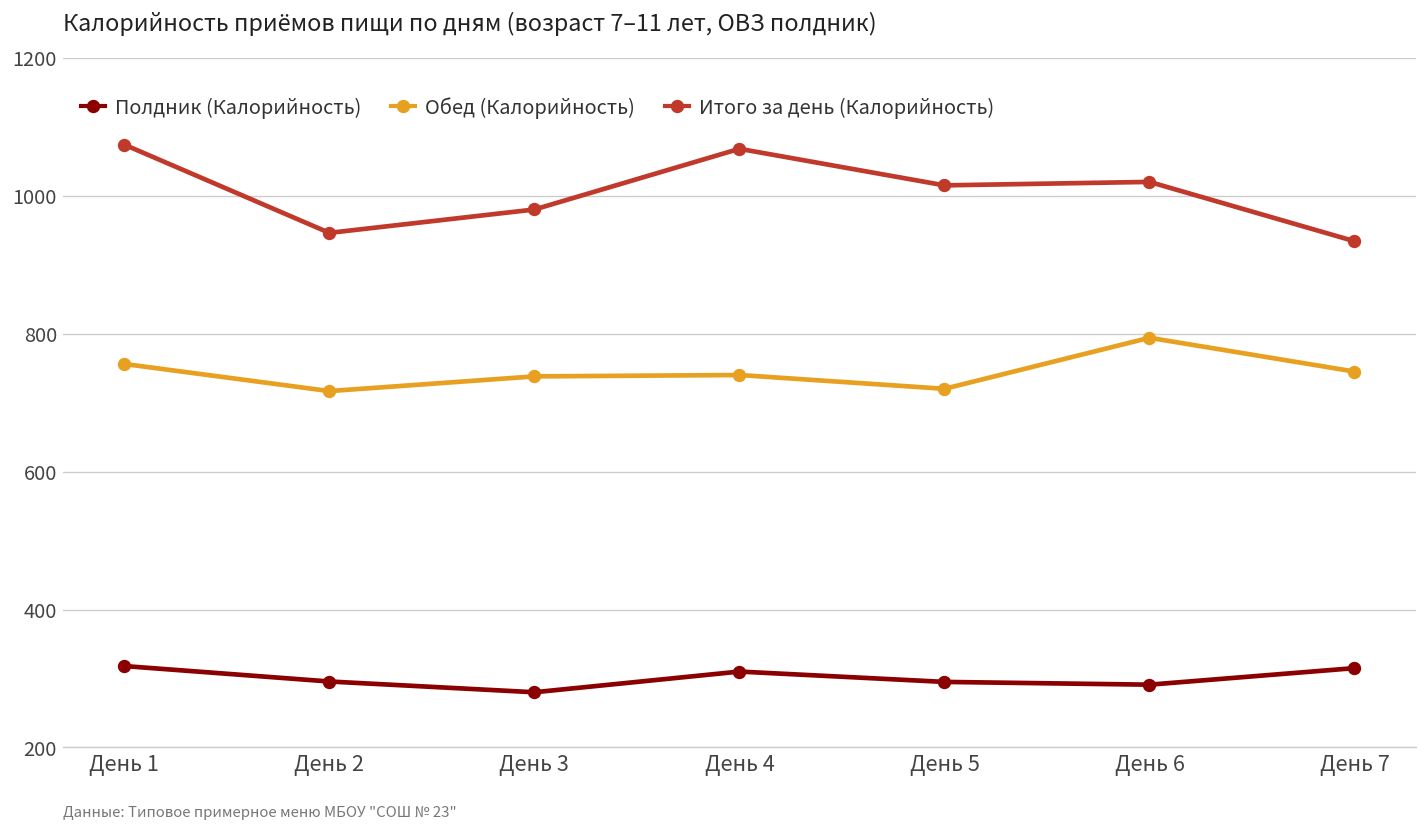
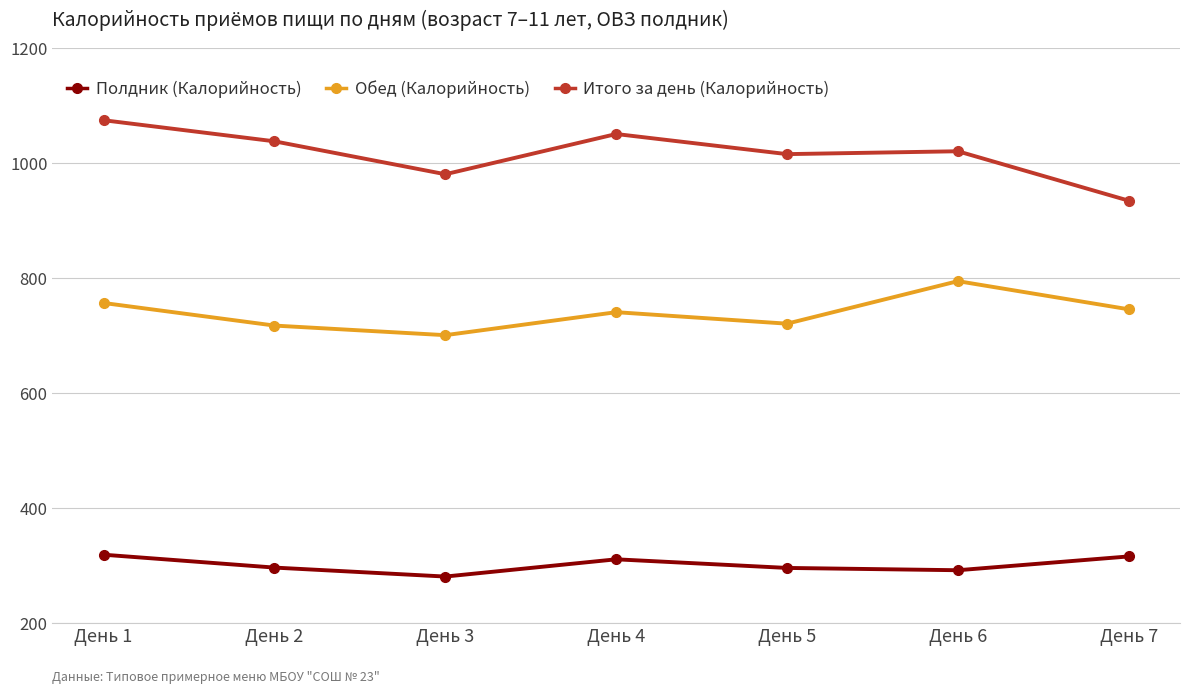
Итого за день (Калорийность), День 2: 950 -> 1040
Обед (Калорийность), День 3: 740 -> 700
Итого за день (Калорийность), День 4: 1070 -> 1050
